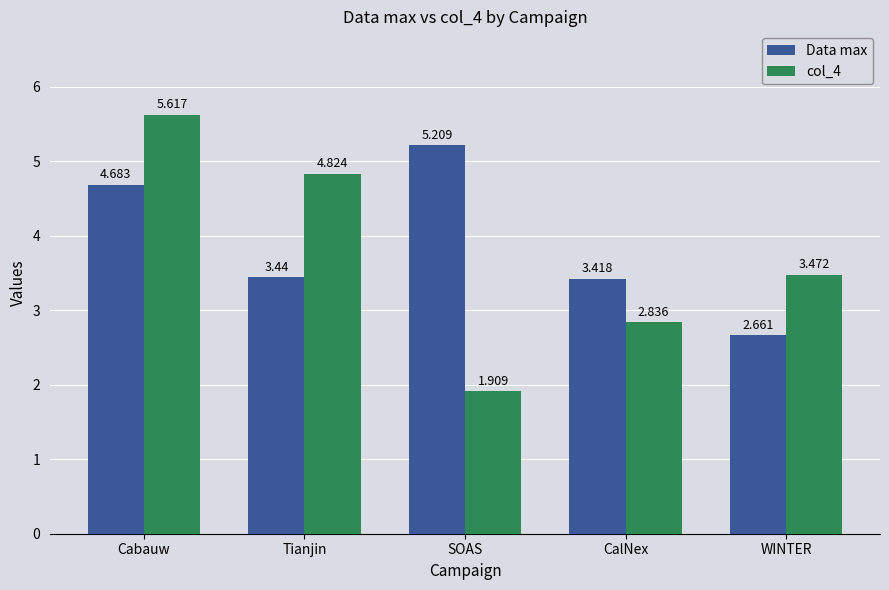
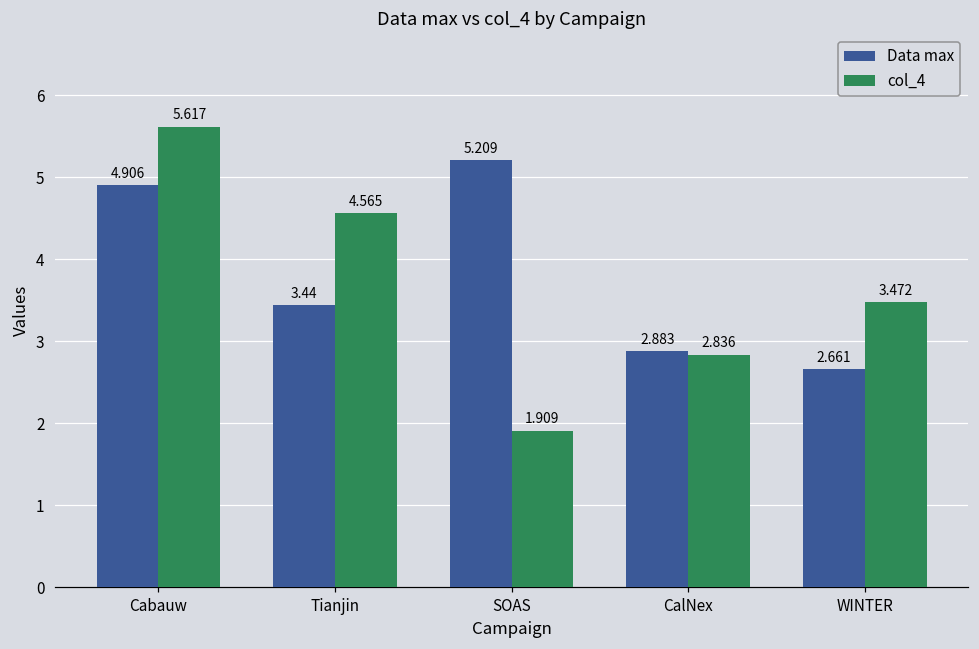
Data max, Cabauw: 4.683 -> 4.906
col_4, Tianjin: 4.824 -> 4.565
Data max, CalNex: 3.418 -> 2.883
